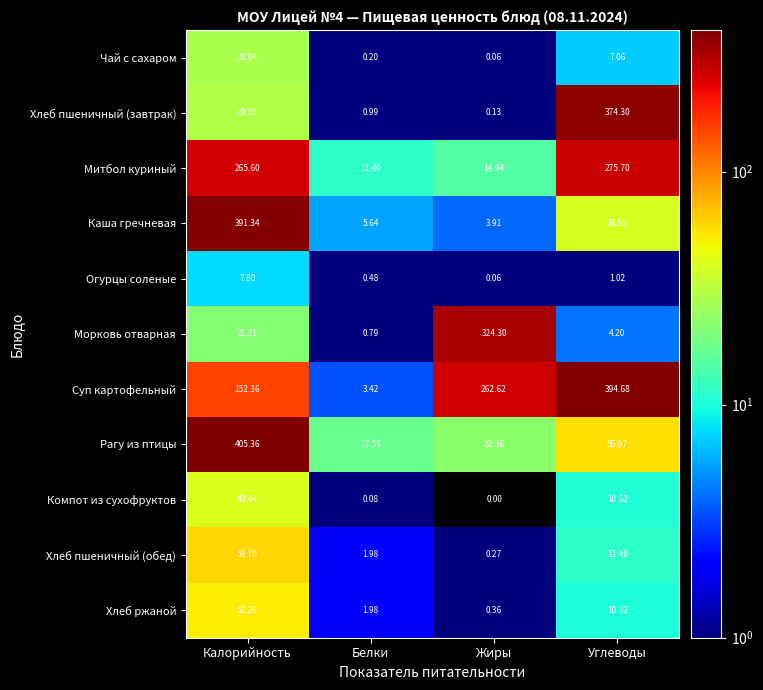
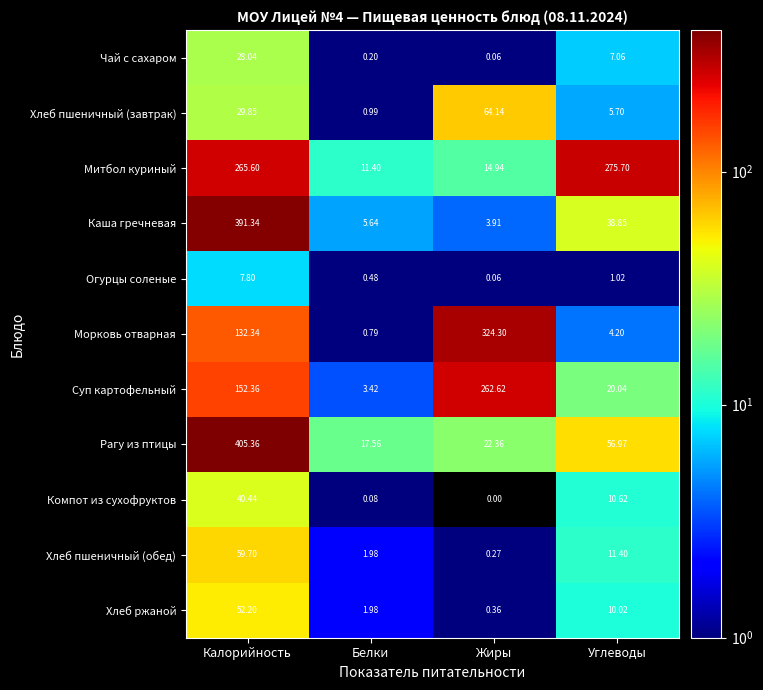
Хлеб пшеничный (завтрак), Жиры: 0.13 -> 64.14
Хлеб пшеничный (завтрак), Углеводы: 374.30 -> 5.70
Морковь отварная, Калорийность: 21.21 -> 132.34
Суп картофельный, Углеводы: 394.68 -> 20.04
